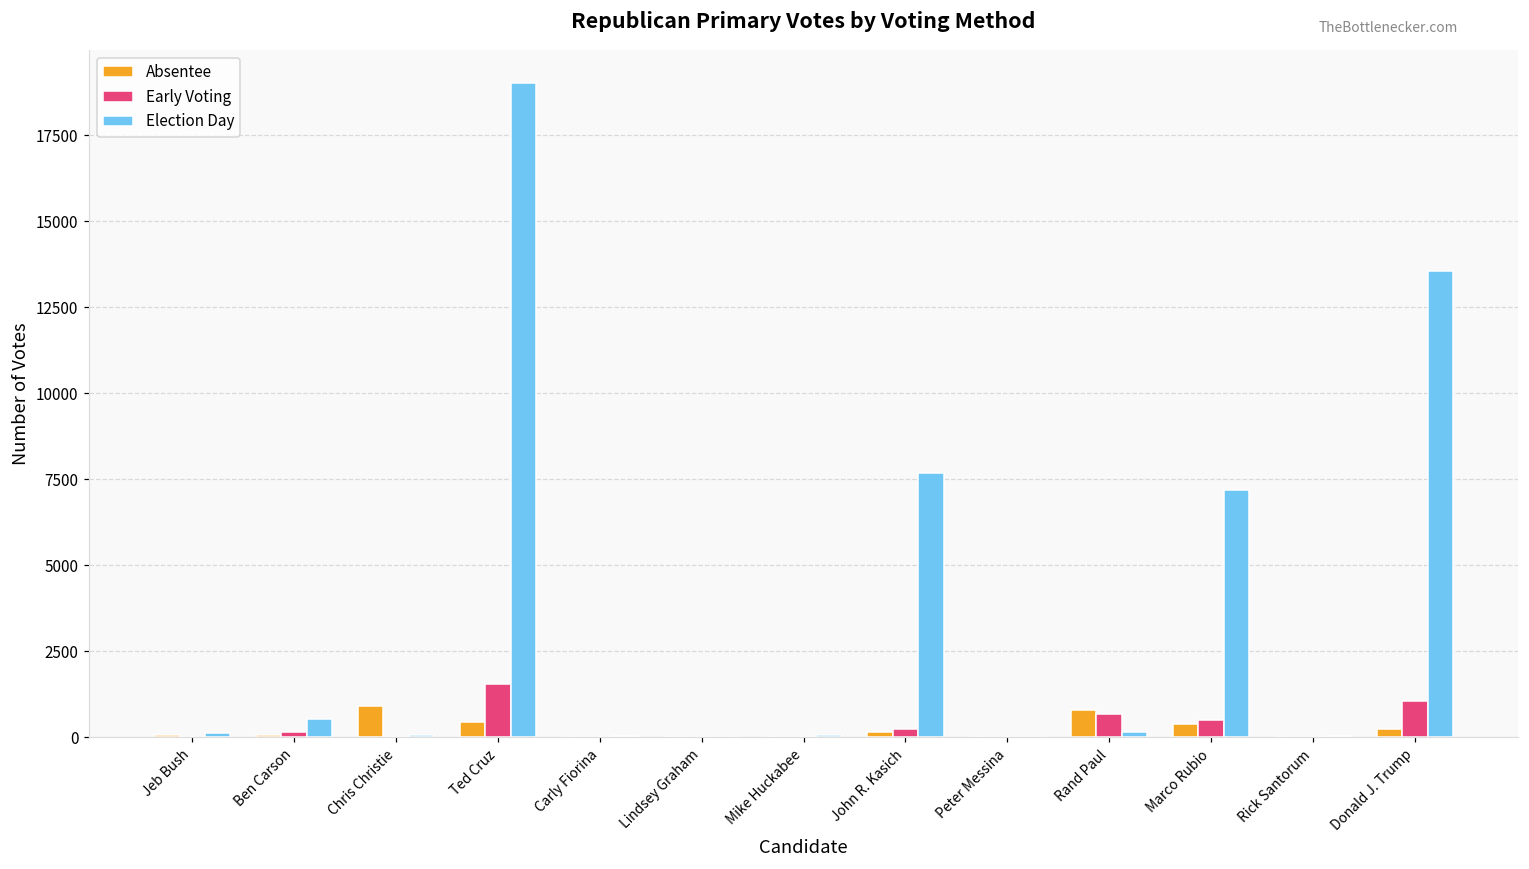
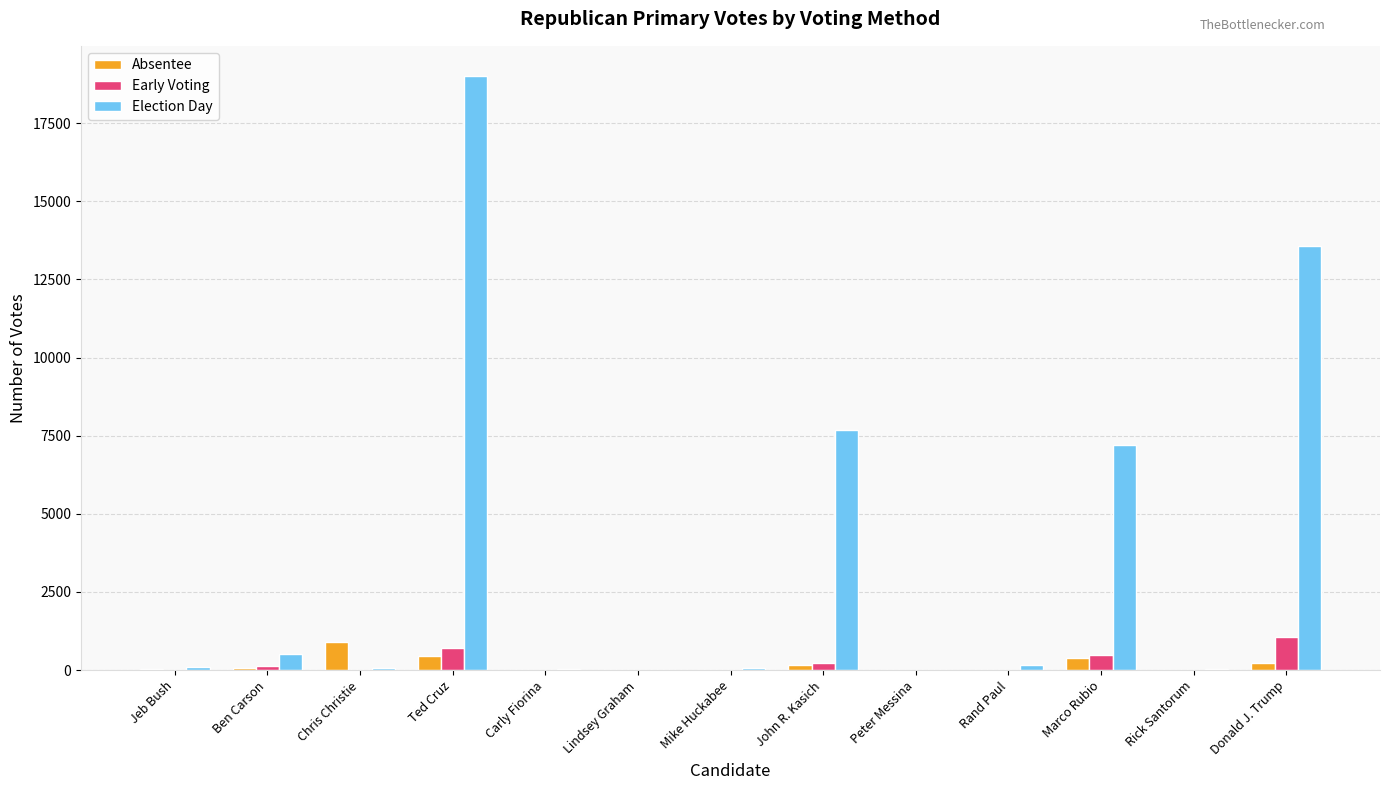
Early Voting, Ted Cruz: 1500 -> 700
Absentee, Rand Paul: 800 -> 0
Early Voting, Rand Paul: 700 -> 0
